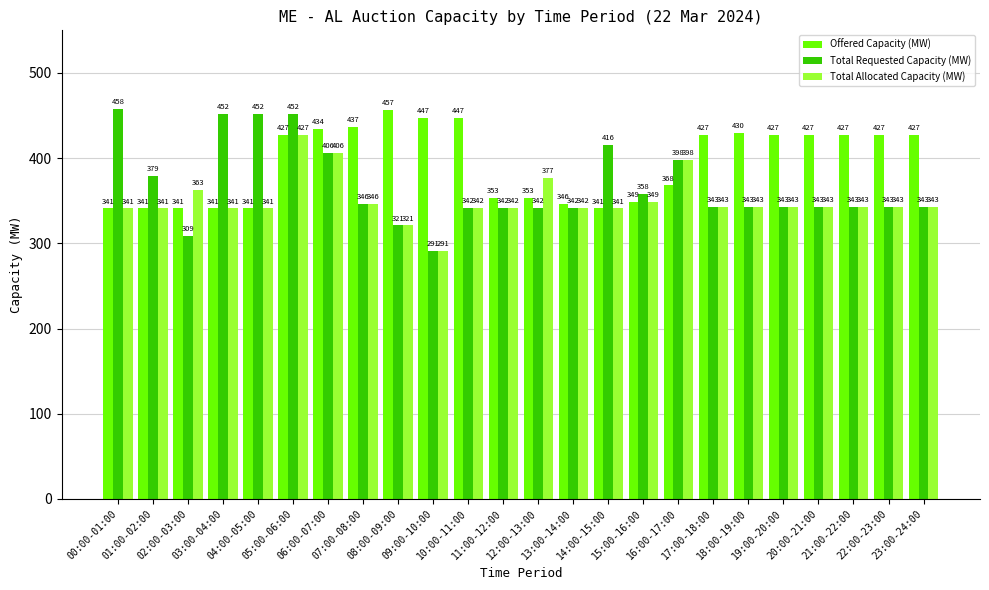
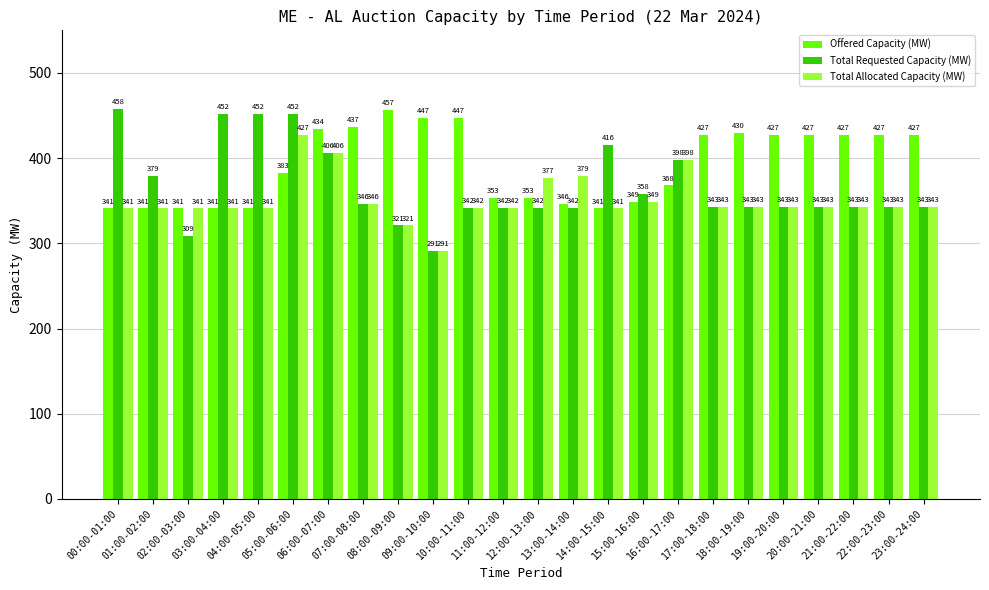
Total Allocated Capacity (MW), 02:00-03:00: 363 -> 341
Offered Capacity (MW), 05:00-06:00: 427 -> 383
Total Allocated Capacity (MW), 13:00-14:00: 342 -> 379
